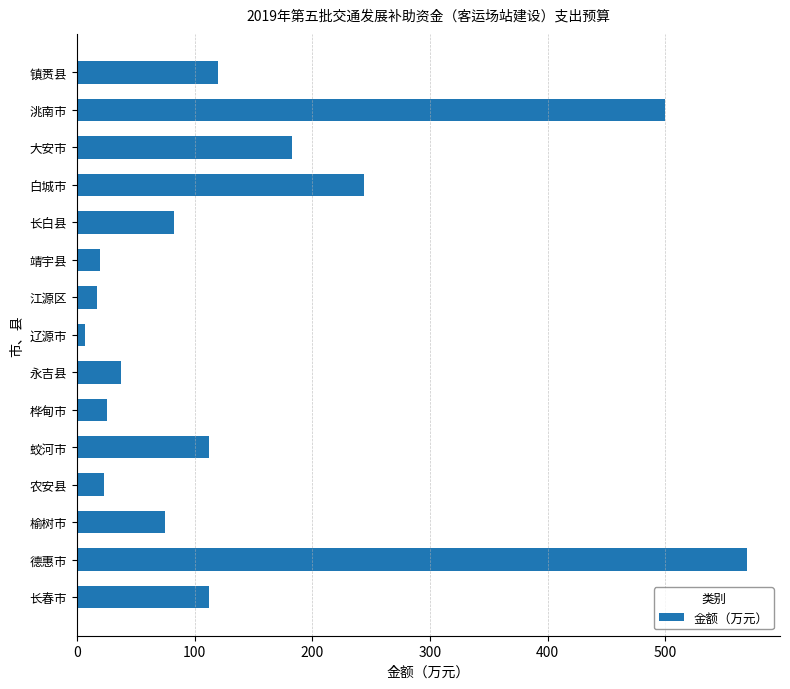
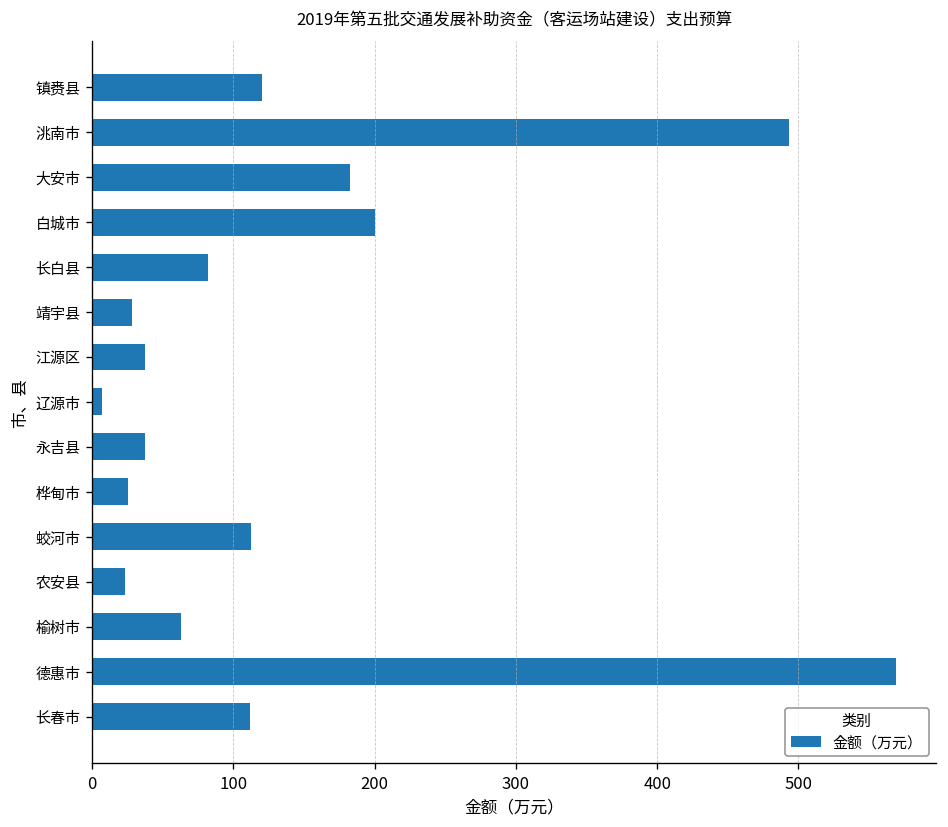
洮南市: 500 -> 493
白城市: 244 -> 200
靖宇县: 20 -> 28
江源区: 17 -> 37
榆树市: 75 -> 63
